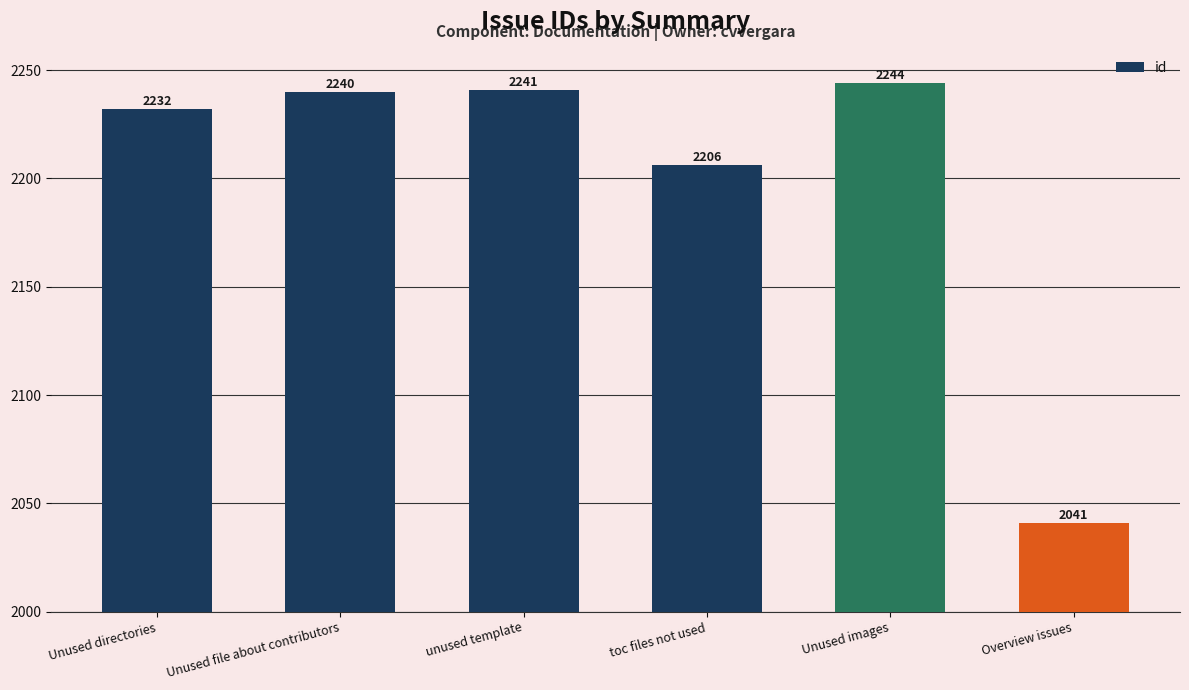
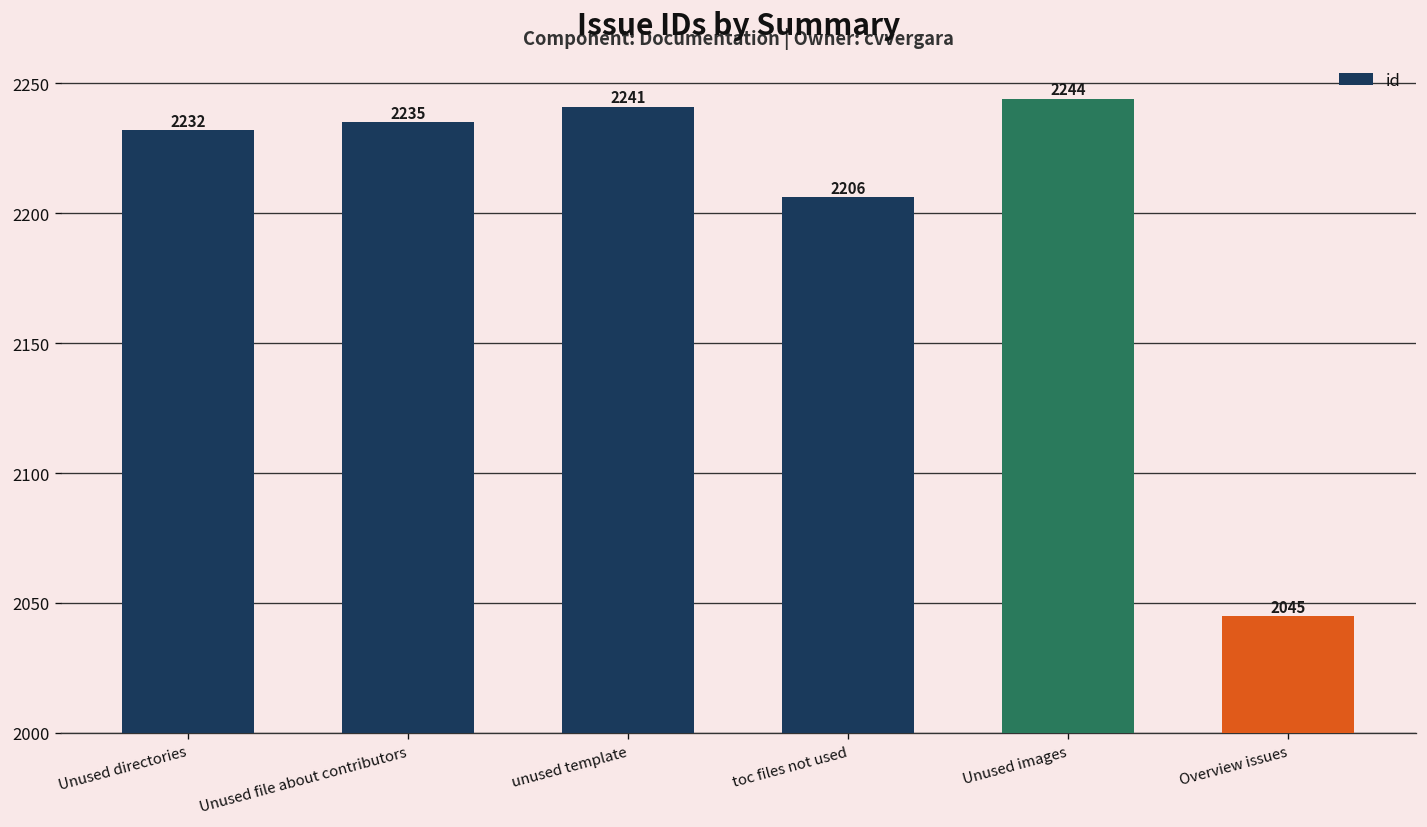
Unused file about contributors: 2240 -> 2235
Overview issues: 2041 -> 2045
